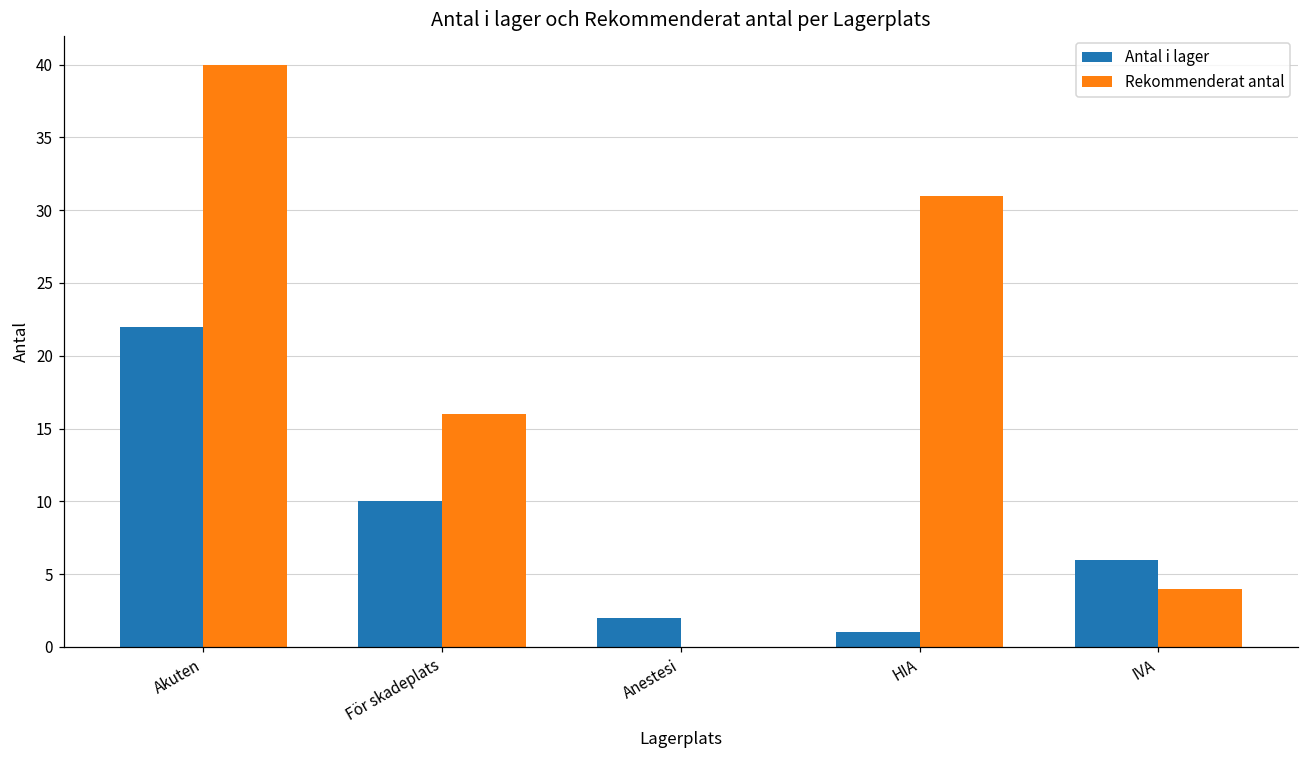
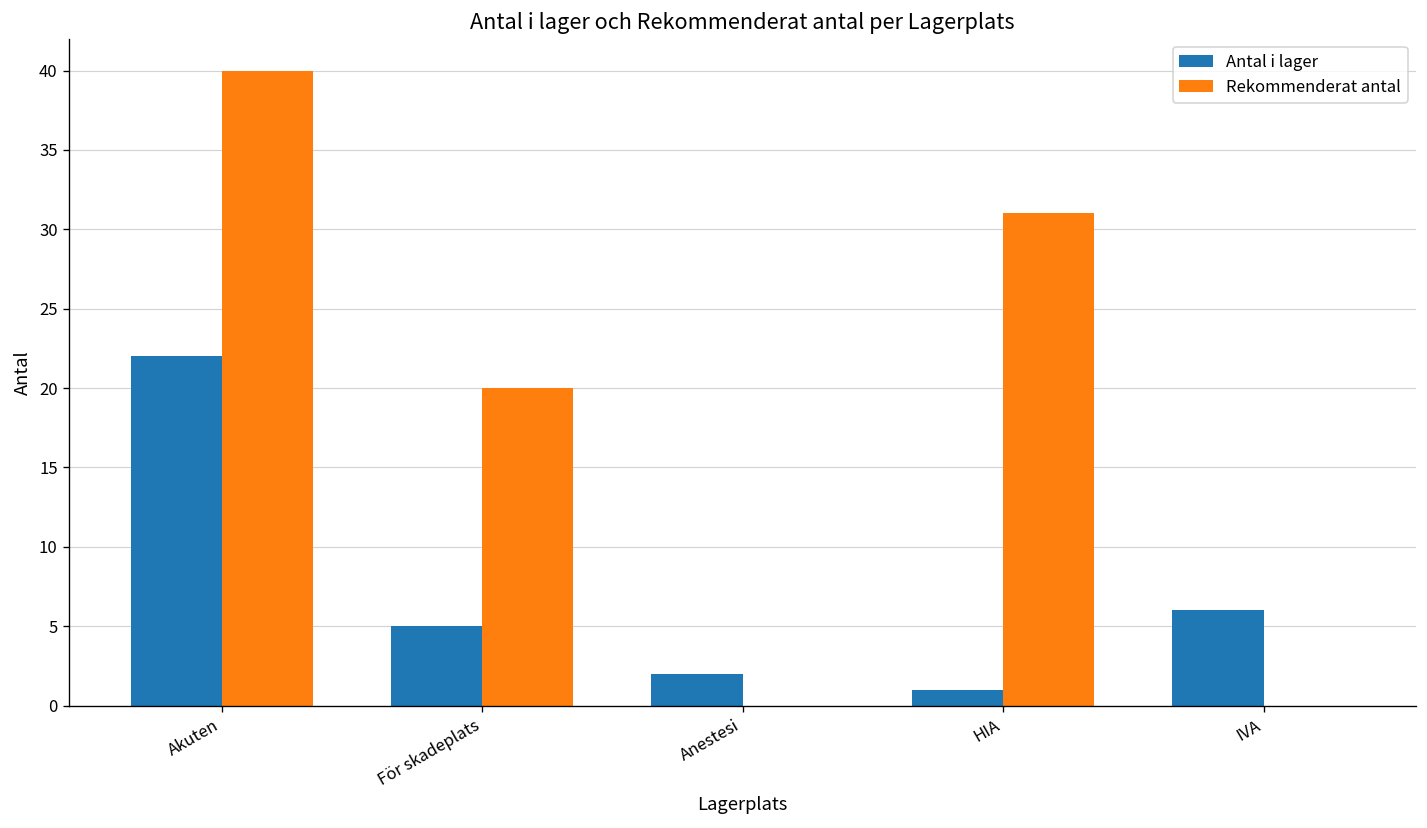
Antal i lager, För skadeplats: 10 -> 5
Rekommenderat antal, För skadeplats: 16 -> 20
Rekommenderat antal, IVA: 4 -> 0
